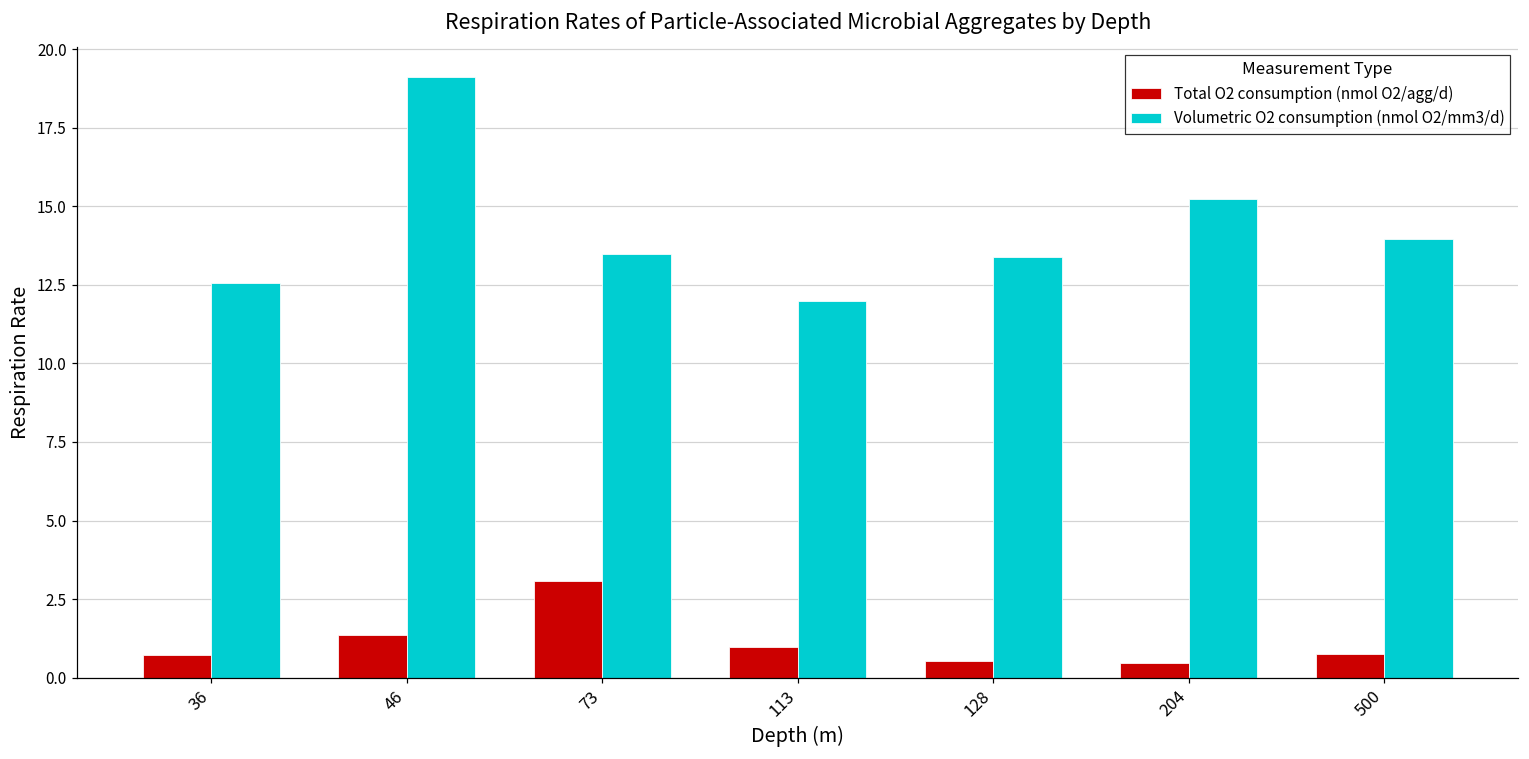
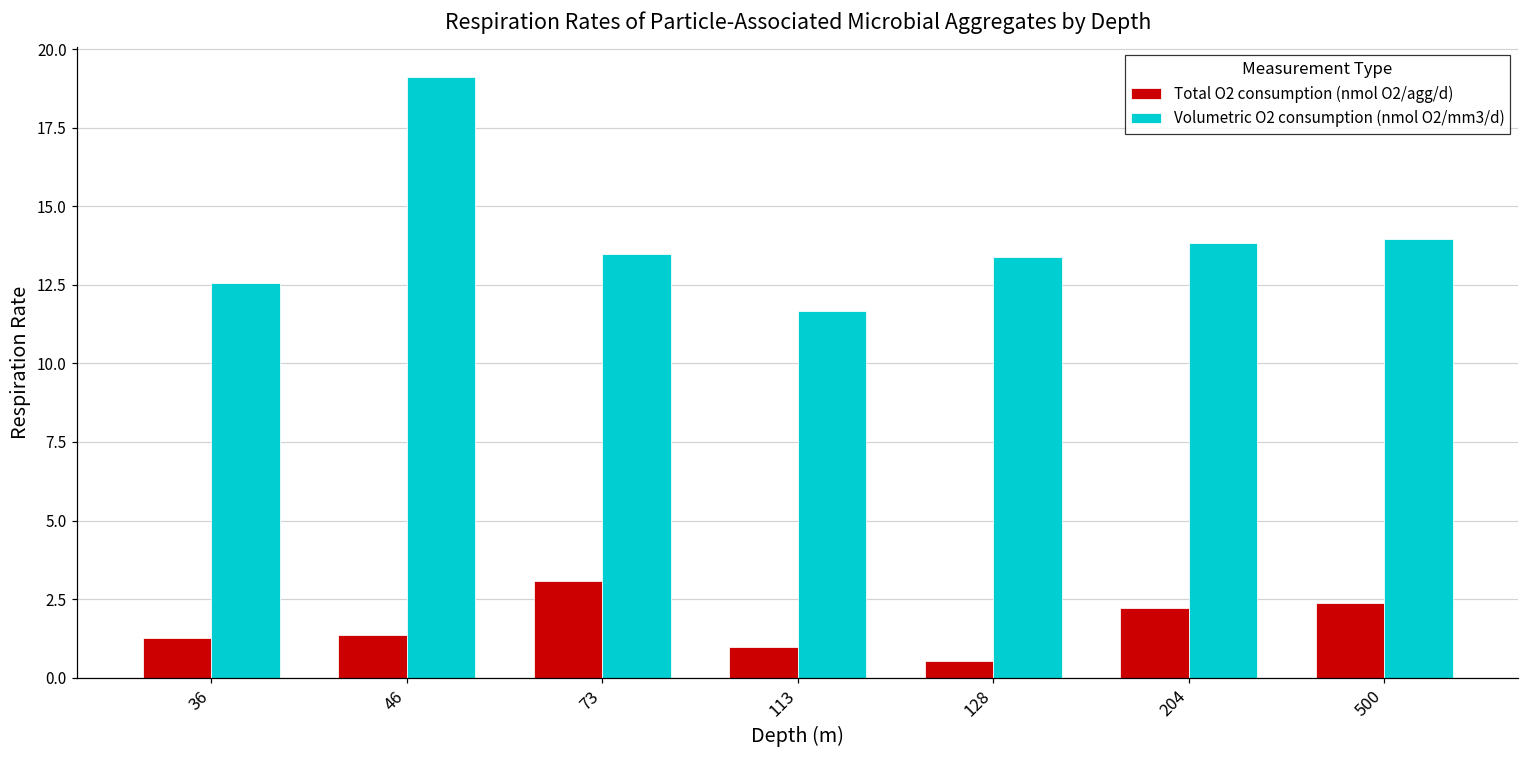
Total O2 consumption (nmol O2/agg/d), 36: 0.7 -> 1.3
Volumetric O2 consumption (nmol O2/mm3/d), 113: 12.0 -> 11.7
Total O2 consumption (nmol O2/agg/d), 204: 0.5 -> 2.2
Volumetric O2 consumption (nmol O2/mm3/d), 204: 15.3 -> 13.8
Total O2 consumption (nmol O2/agg/d), 500: 0.7 -> 2.4
